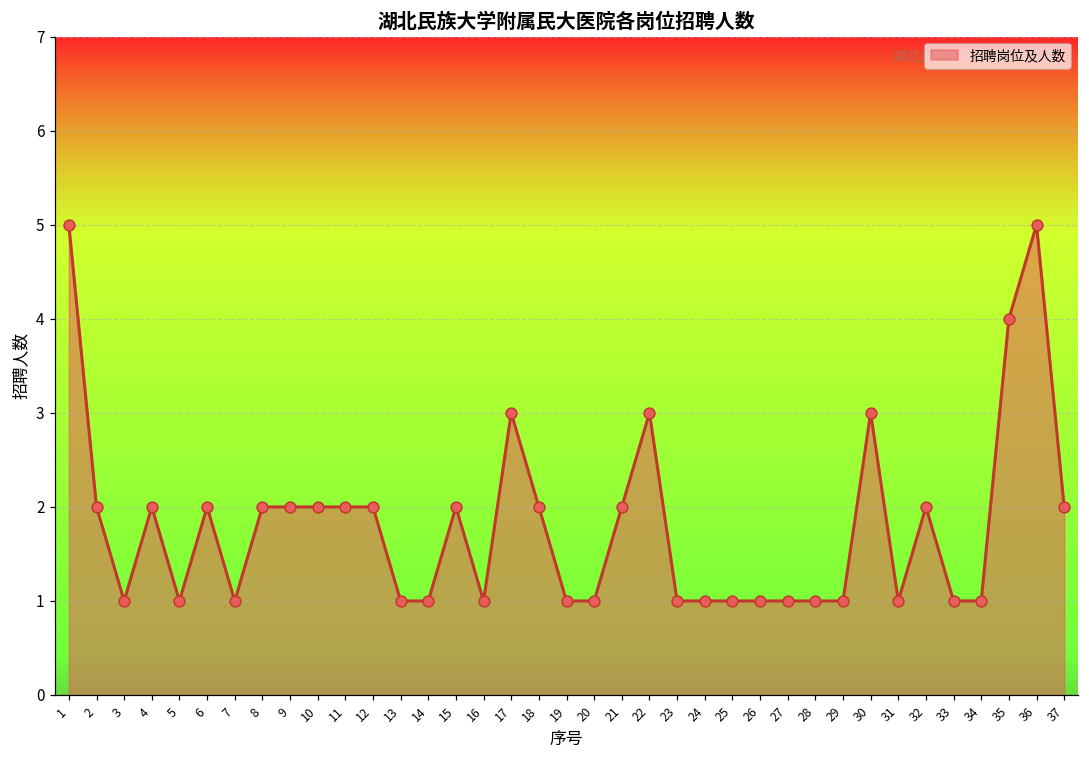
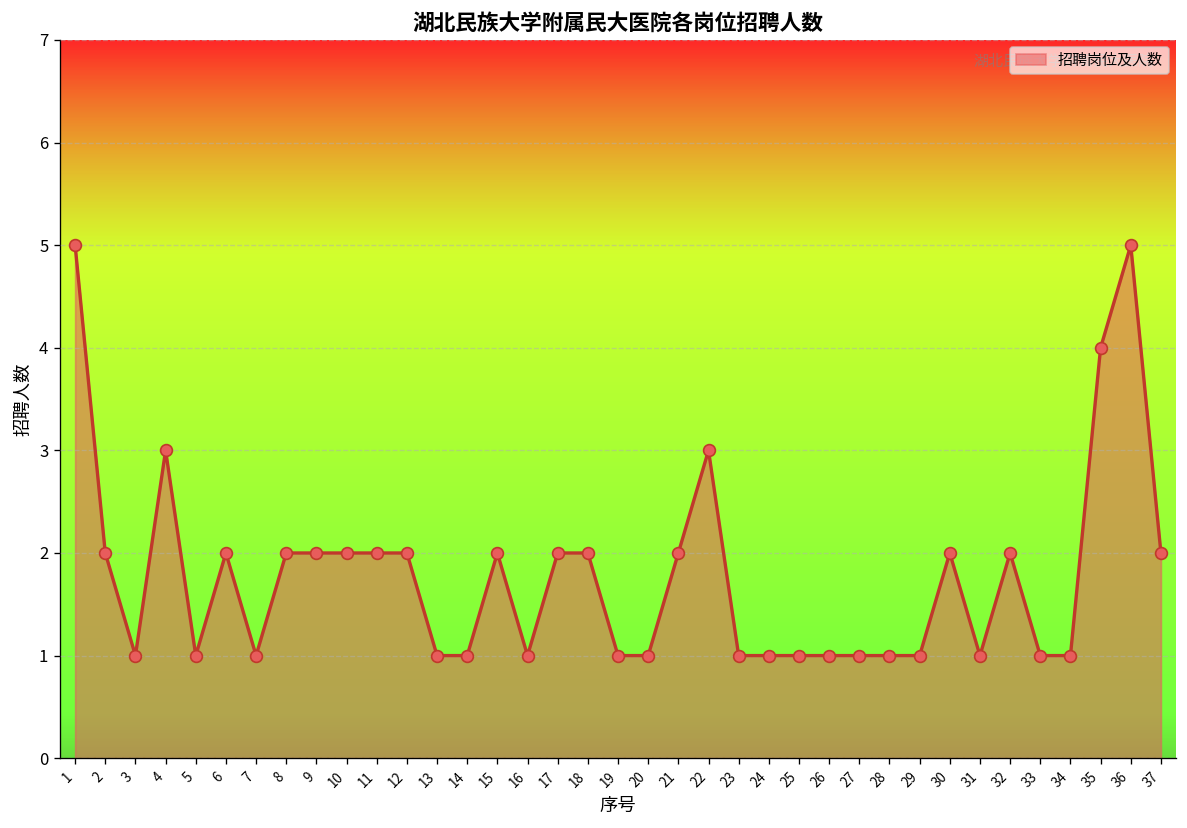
4: 2 -> 3
17: 3 -> 2
30: 3 -> 2
